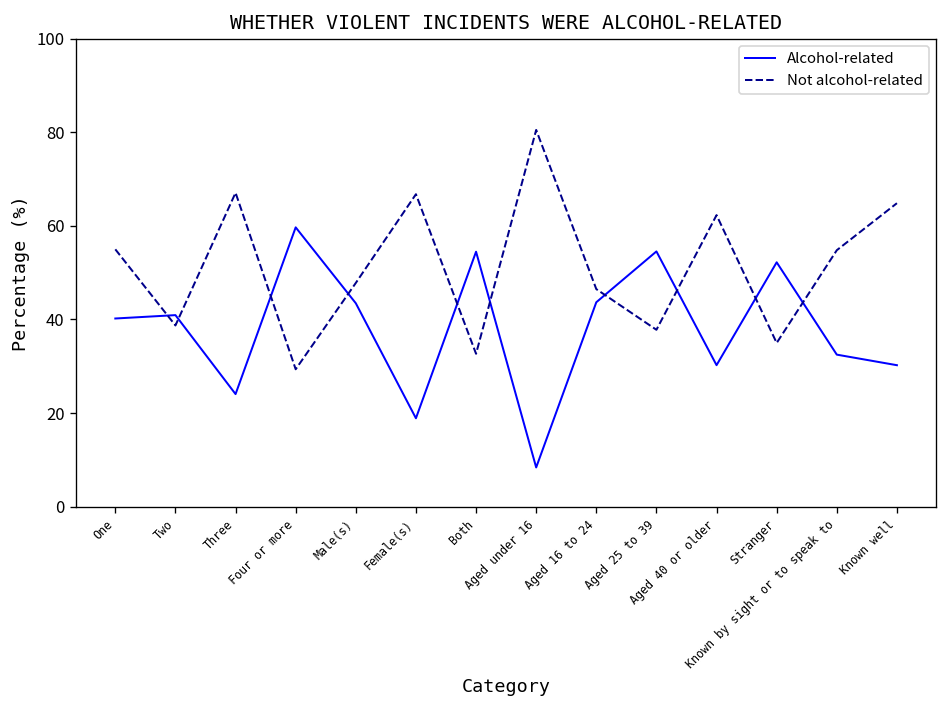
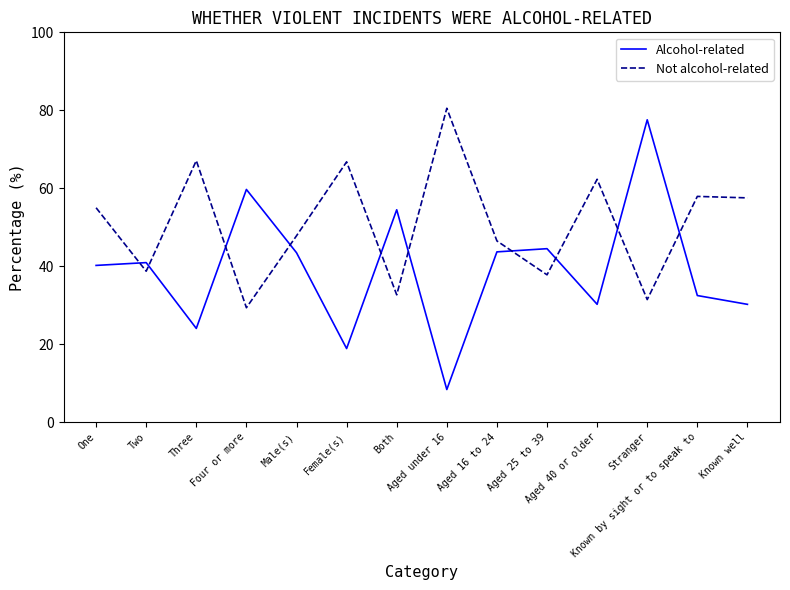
Alcohol-related, Aged 25 to 39: 55 -> 45
Alcohol-related, Stranger: 52 -> 78
Not alcohol-related, Stranger: 35 -> 31
Not alcohol-related, Known by sight or to speak to: 55 -> 58
Not alcohol-related, Known well: 65 -> 58
